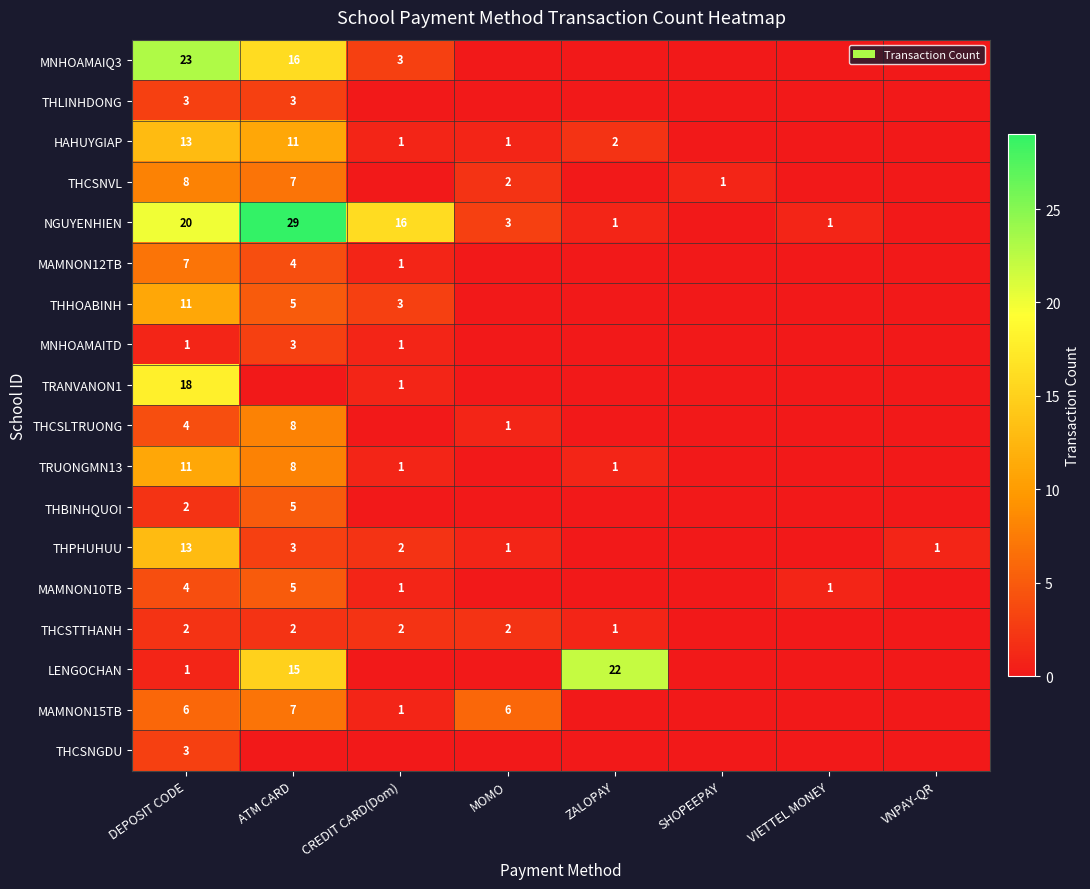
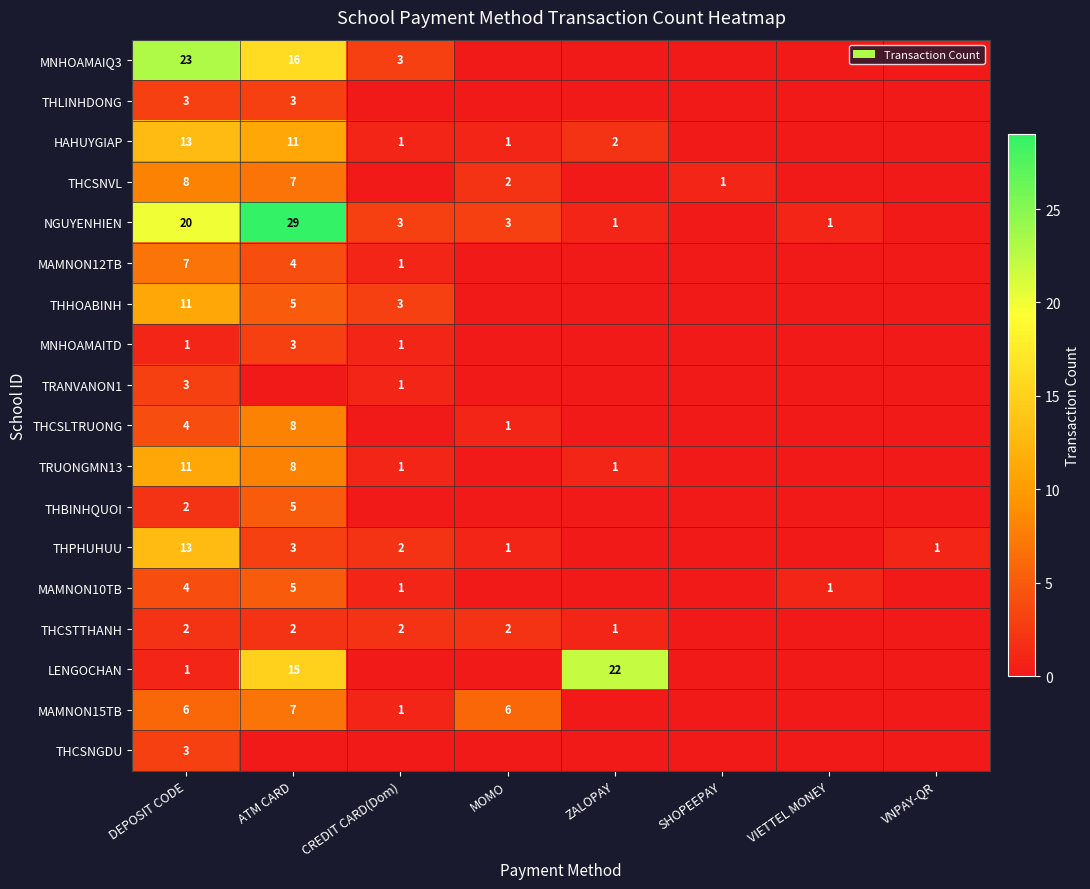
NGUYENHIEN, CREDIT CARD(Dom): 16 -> 3
TRANVANON1, DEPOSIT CODE: 18 -> 3
